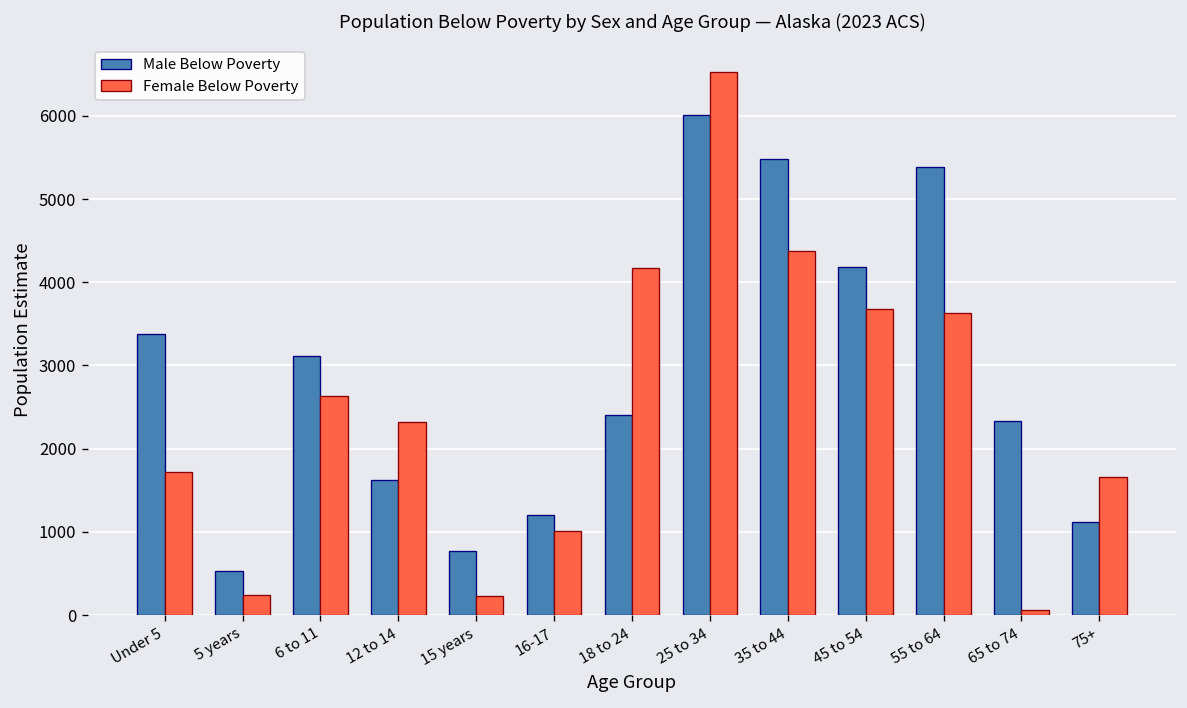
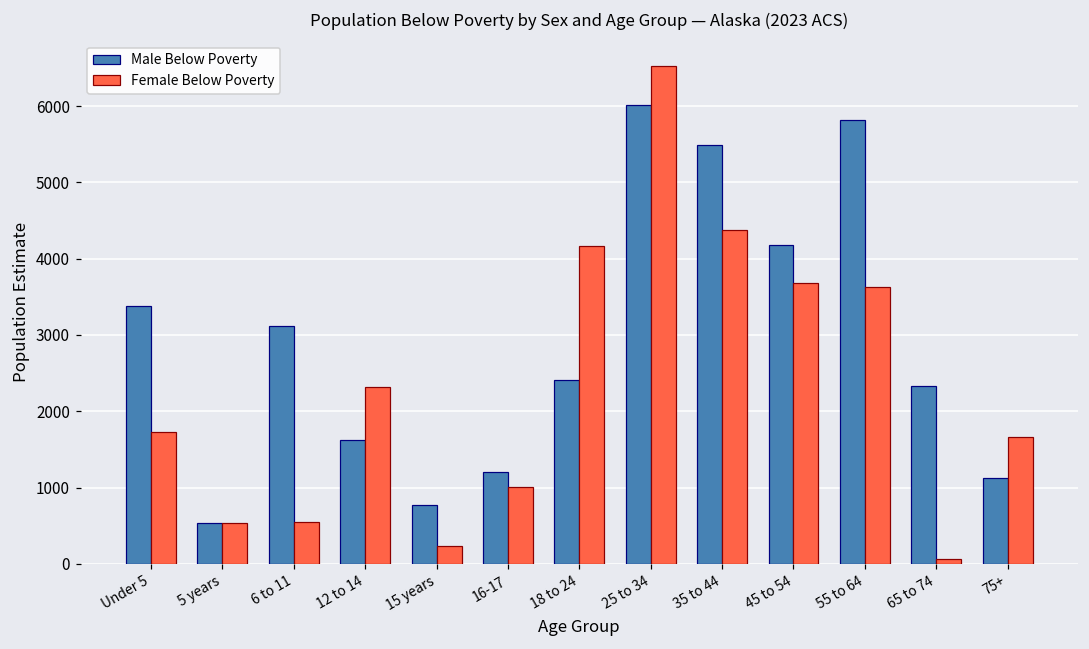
Female Below Poverty, 5 years: 200 -> 500
Female Below Poverty, 6 to 11: 2600 -> 500
Male Below Poverty, 55 to 64: 5400 -> 5800
